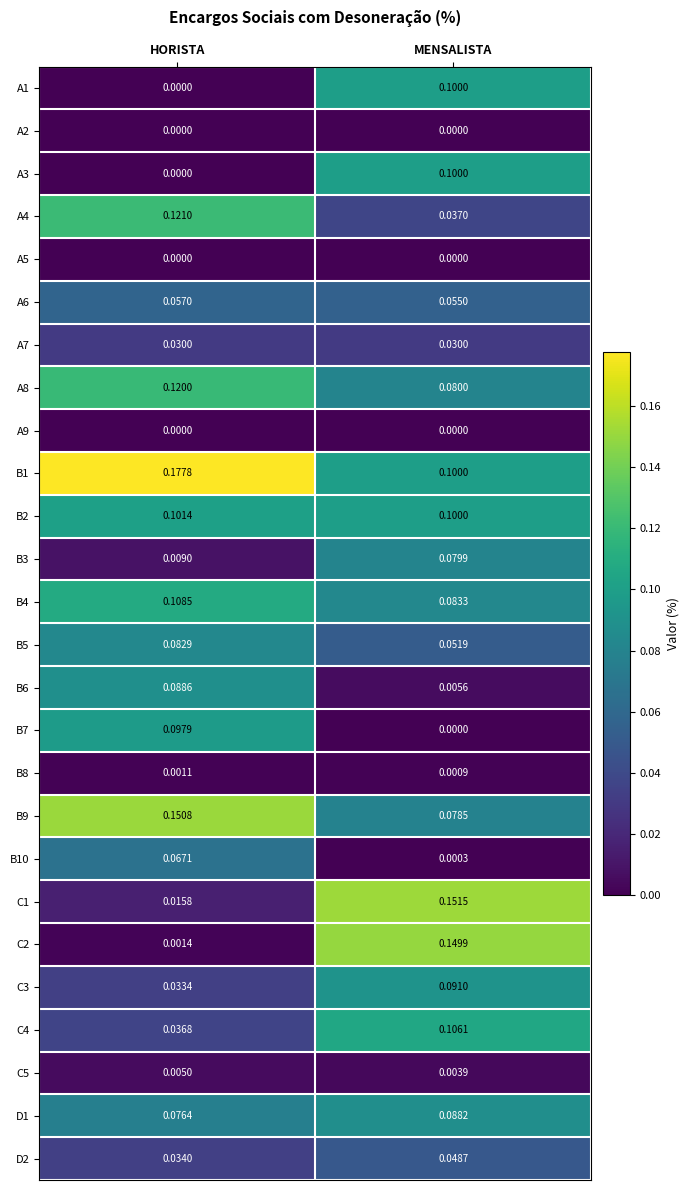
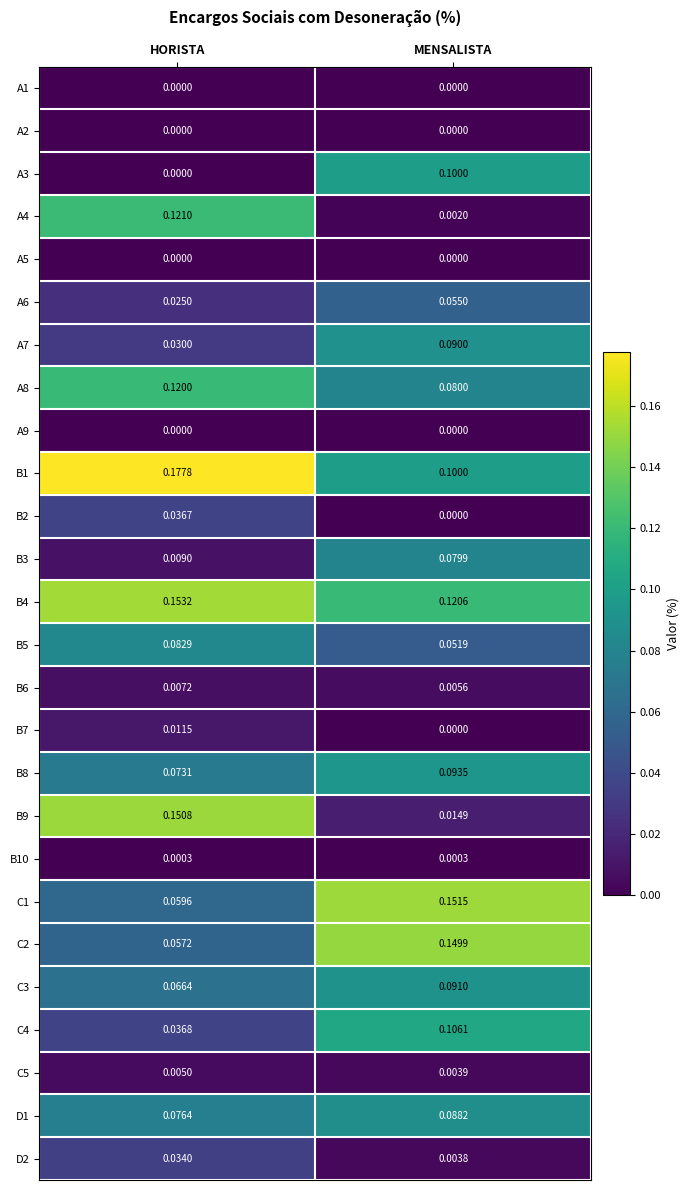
A1, MENSALISTA: 0.1000 -> 0.0000
A4, MENSALISTA: 0.0370 -> 0.0020
A6, HORISTA: 0.0570 -> 0.0250
A7, MENSALISTA: 0.0300 -> 0.0900
B2, HORISTA: 0.1014 -> 0.0367
B2, MENSALISTA: 0.1000 -> 0.0000
B4, HORISTA: 0.1085 -> 0.1532
B4, MENSALISTA: 0.0833 -> 0.1206
B6, HORISTA: 0.0886 -> 0.0072
B7, HORISTA: 0.0979 -> 0.0115
B8, HORISTA: 0.0011 -> 0.0731
B8, MENSALISTA: 0.0009 -> 0.0935
B9, MENSALISTA: 0.0785 -> 0.0149
B10, HORISTA: 0.0671 -> 0.0003
C1, HORISTA: 0.0158 -> 0.0596
C2, HORISTA: 0.0014 -> 0.0572
C3, HORISTA: 0.0334 -> 0.0664
D2, MENSALISTA: 0.0487 -> 0.0038
